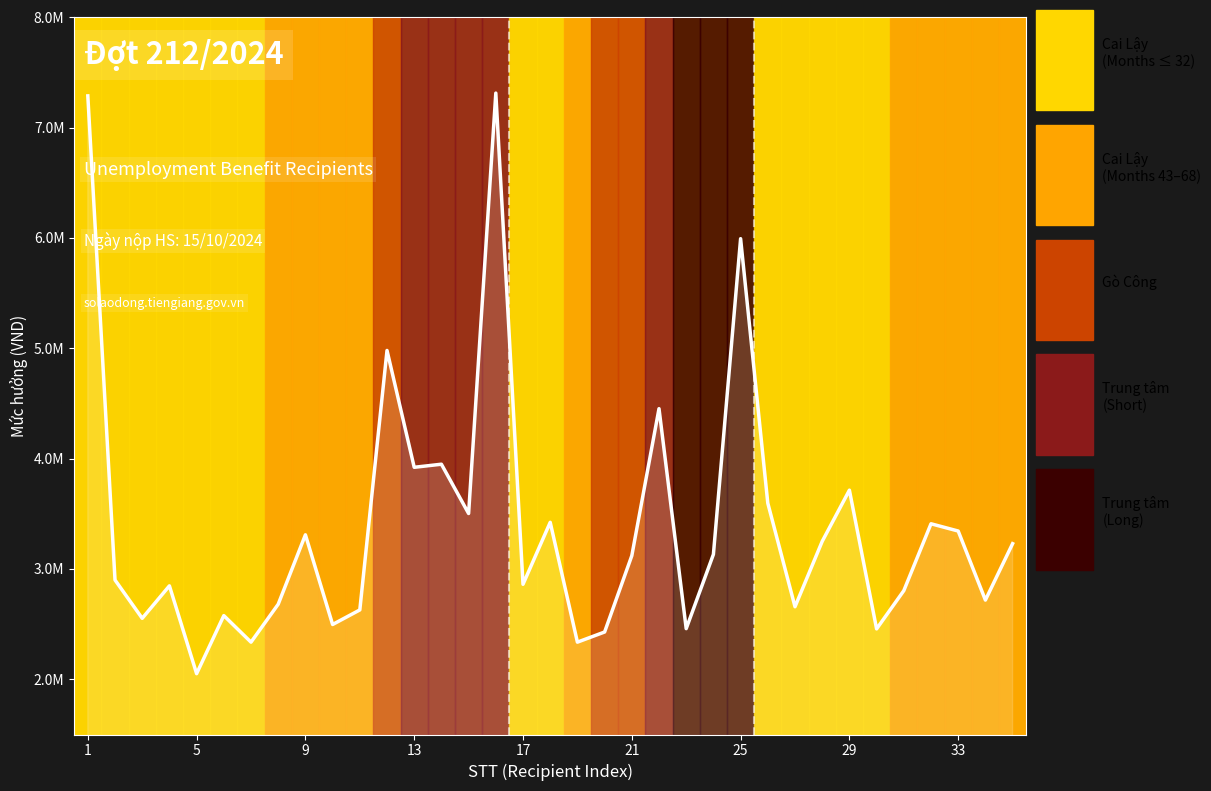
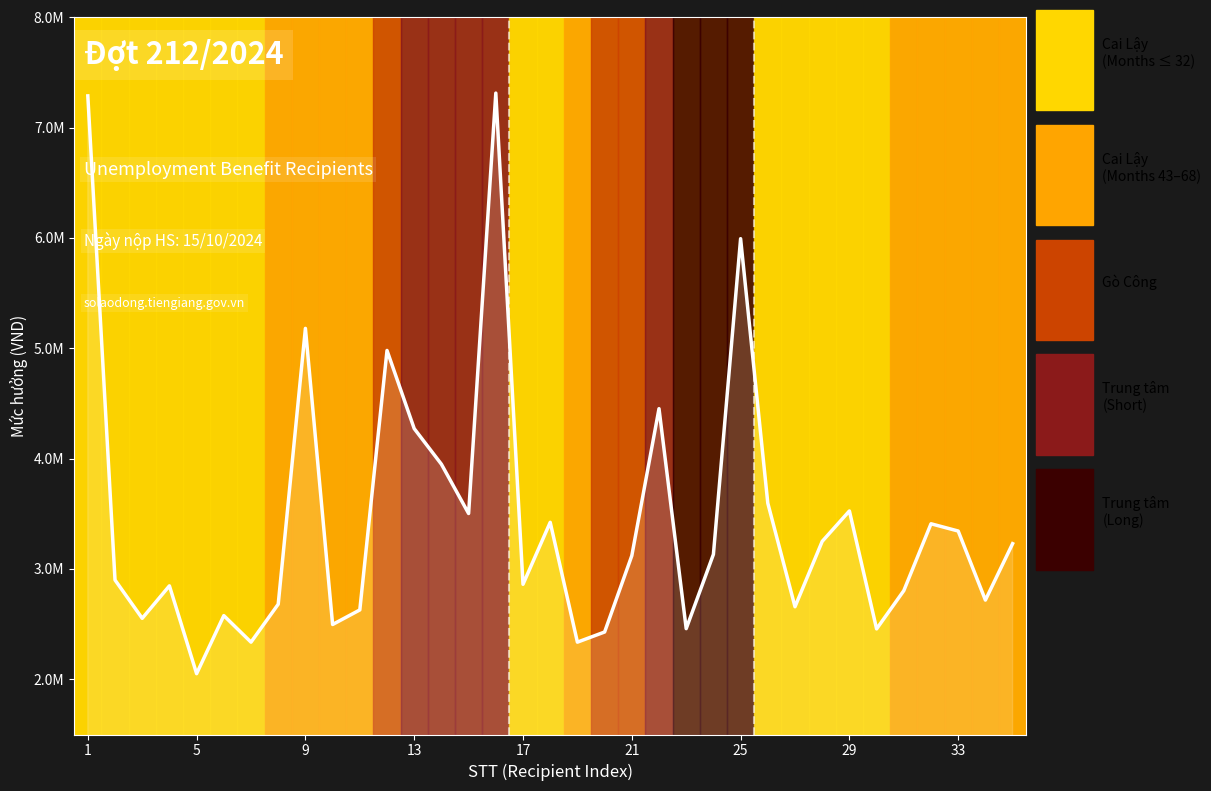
9: 3310000 -> 5180000
13: 3920000 -> 4270000
29: 3710000 -> 3530000
